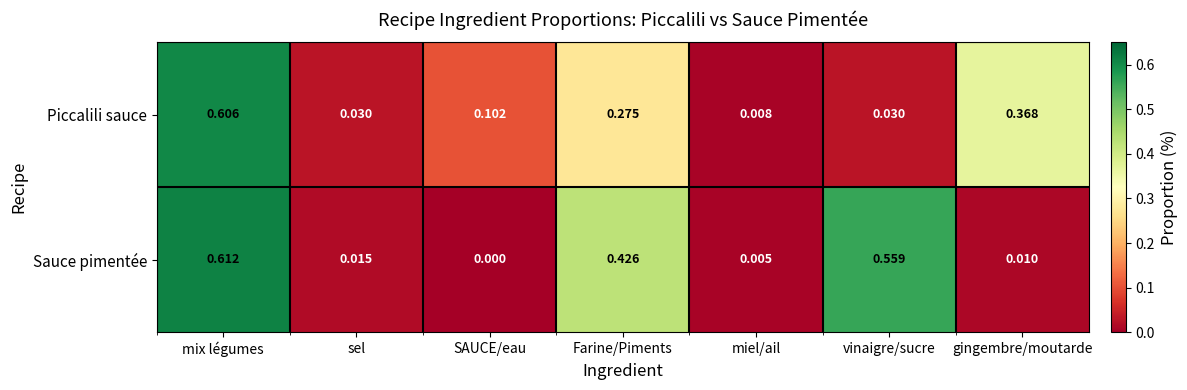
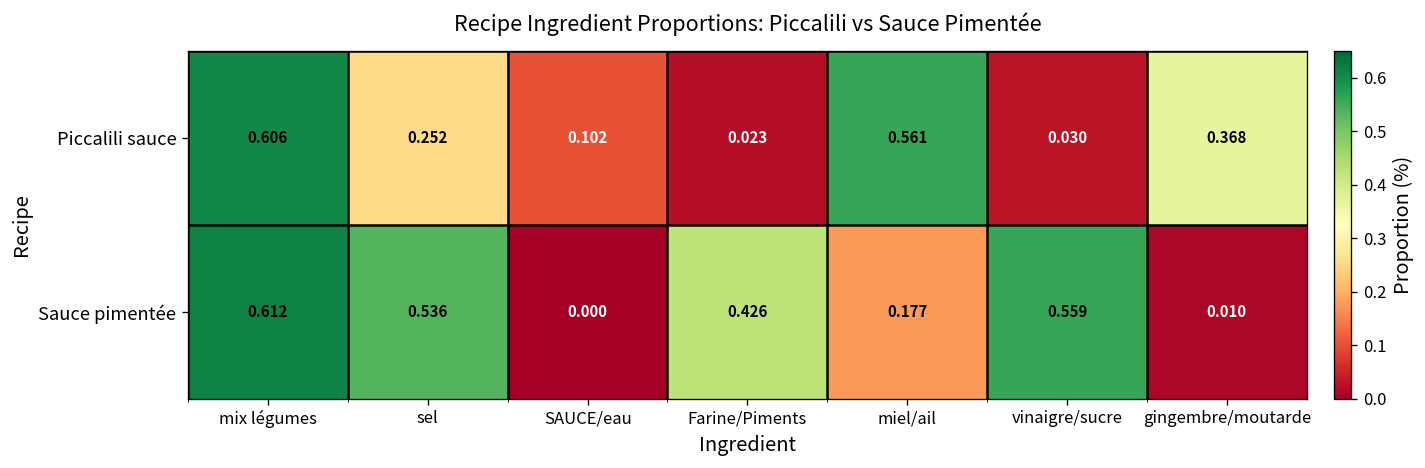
Piccalili sauce, sel: 0.030 -> 0.252
Piccalili sauce, Farine/Piments: 0.275 -> 0.023
Piccalili sauce, miel/ail: 0.008 -> 0.561
Sauce pimentée, sel: 0.015 -> 0.536
Sauce pimentée, miel/ail: 0.005 -> 0.177
